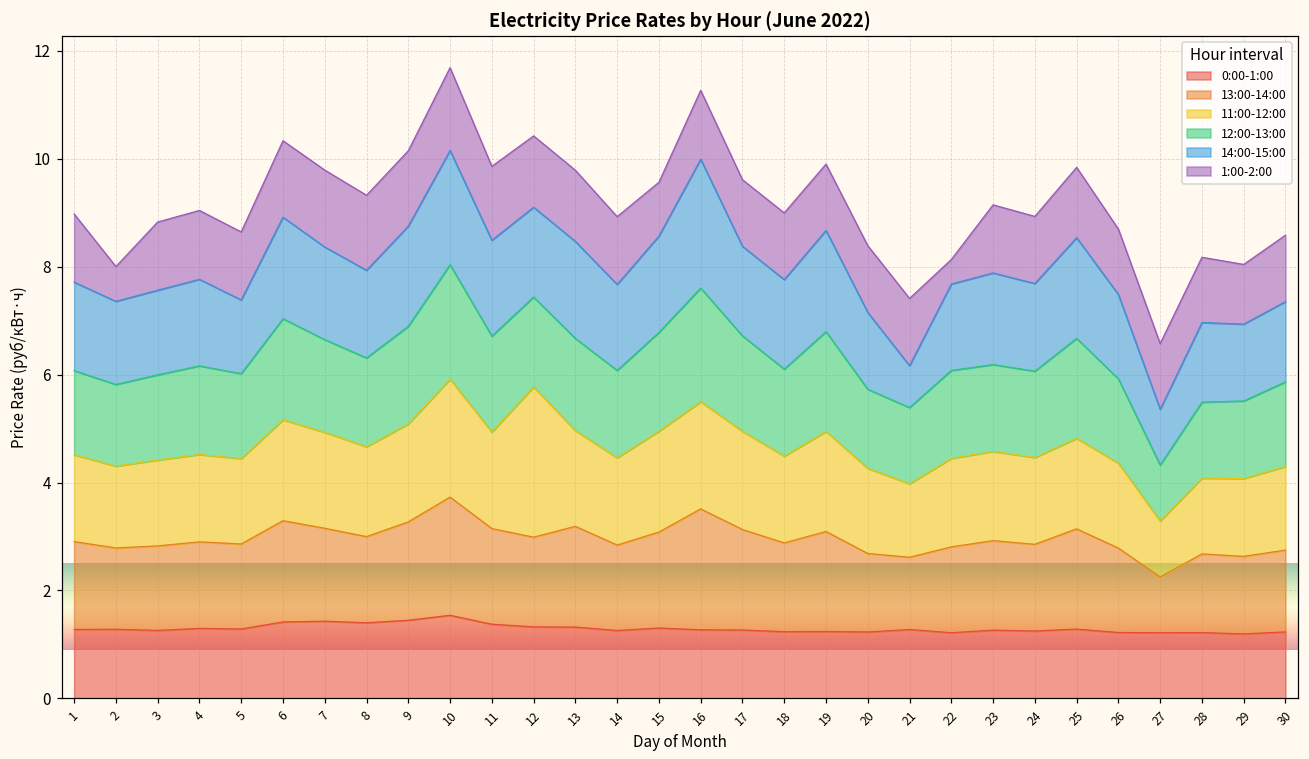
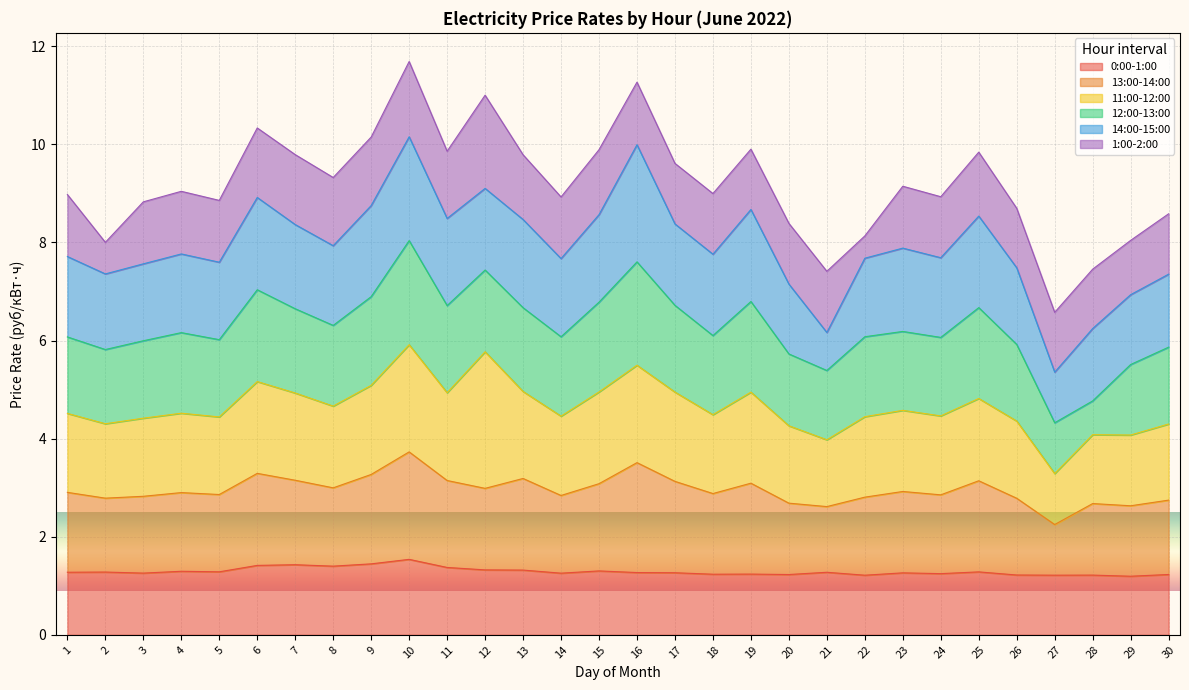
14:00-15:00, 5: 1.4 -> 1.6
1:00-2:00, 12: 1.3 -> 1.9
1:00-2:00, 15: 1.0 -> 1.3
12:00-13:00, 28: 1.4 -> 0.7
